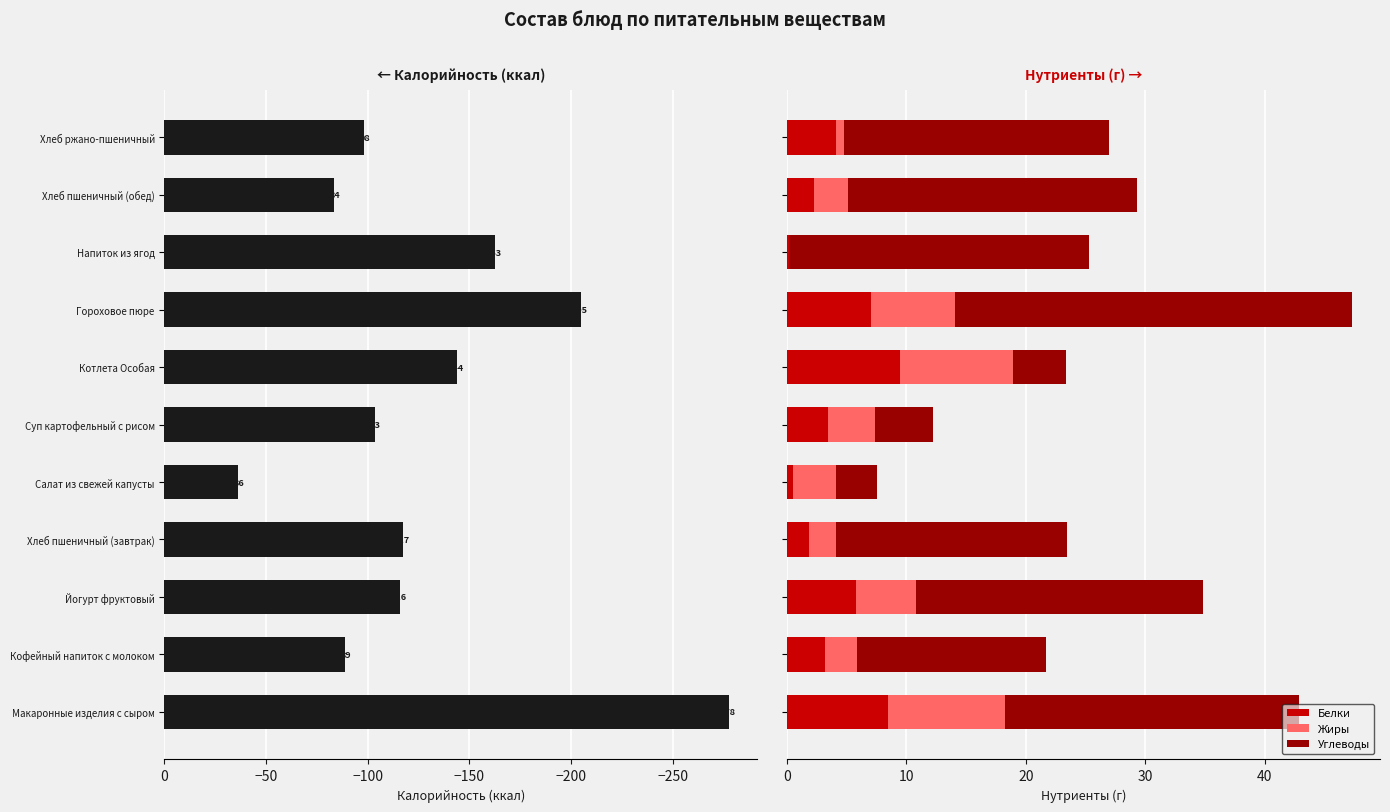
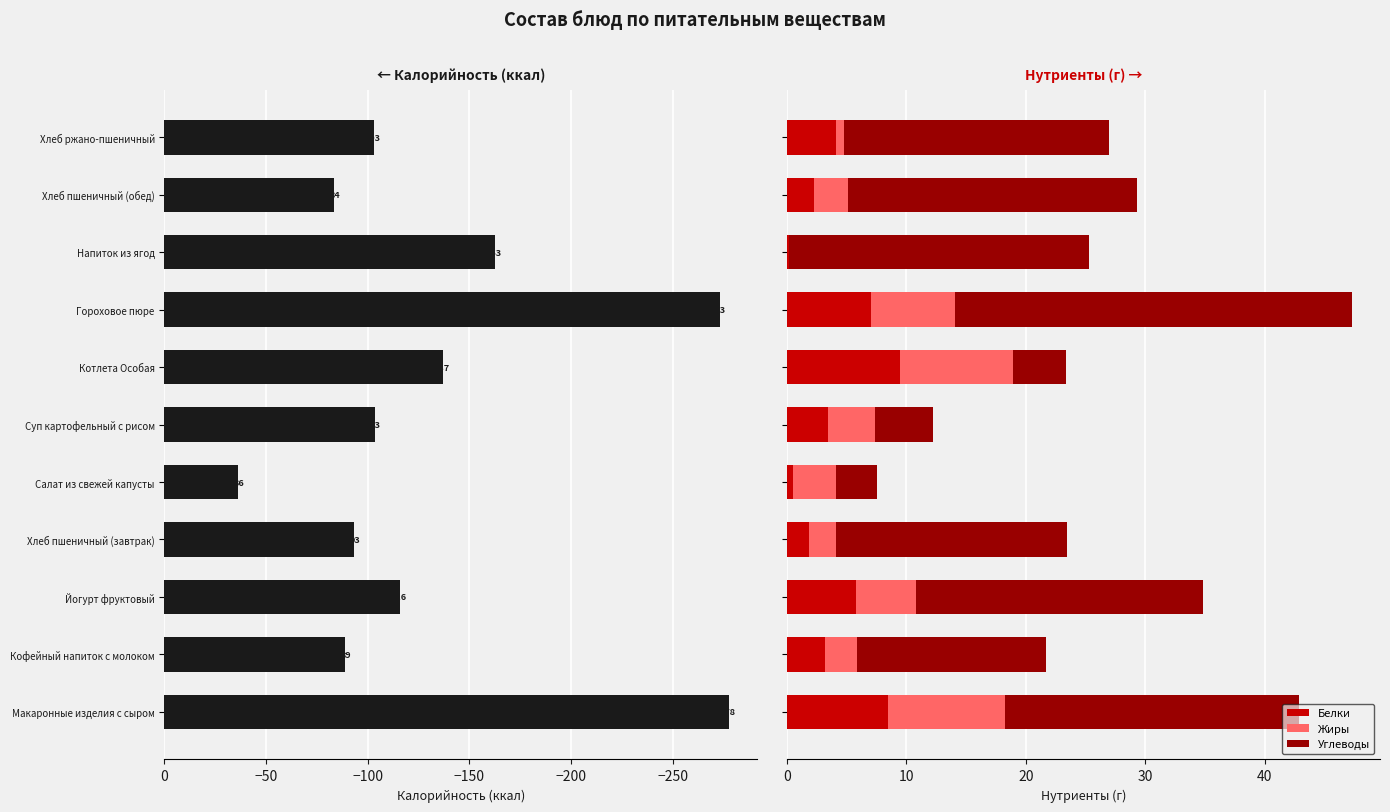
← Калорийность (ккал), Хлеб ржано-пшеничный: -98 -> -103
← Калорийность (ккал), Гороховое пюре: -205 -> -273
← Калорийность (ккал), Котлета Особая: -144 -> -137
← Калорийность (ккал), Хлеб пшеничный (завтрак): -117 -> -93
